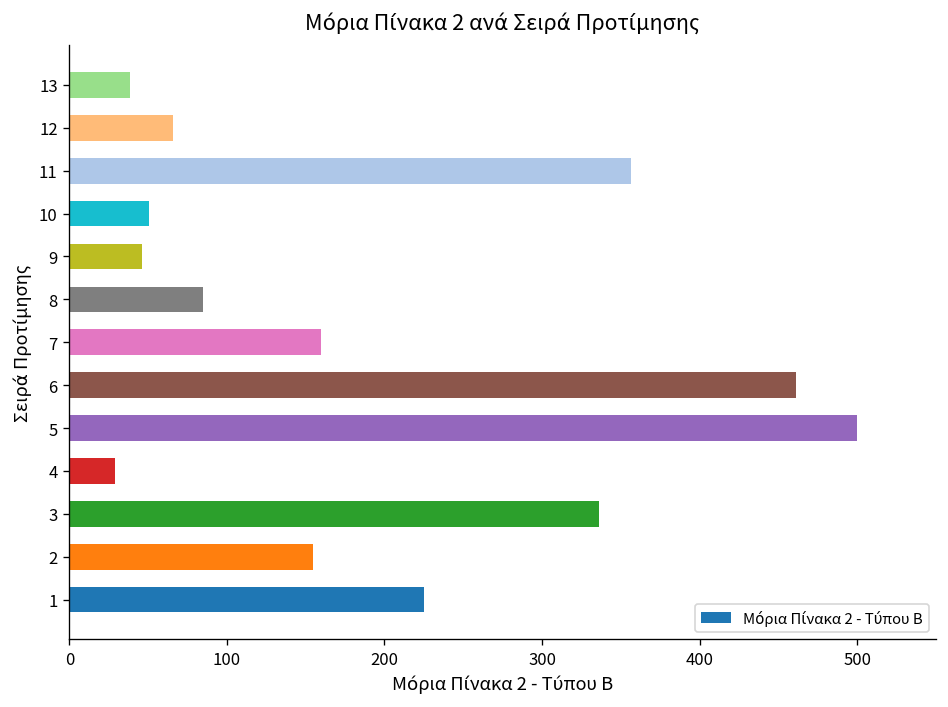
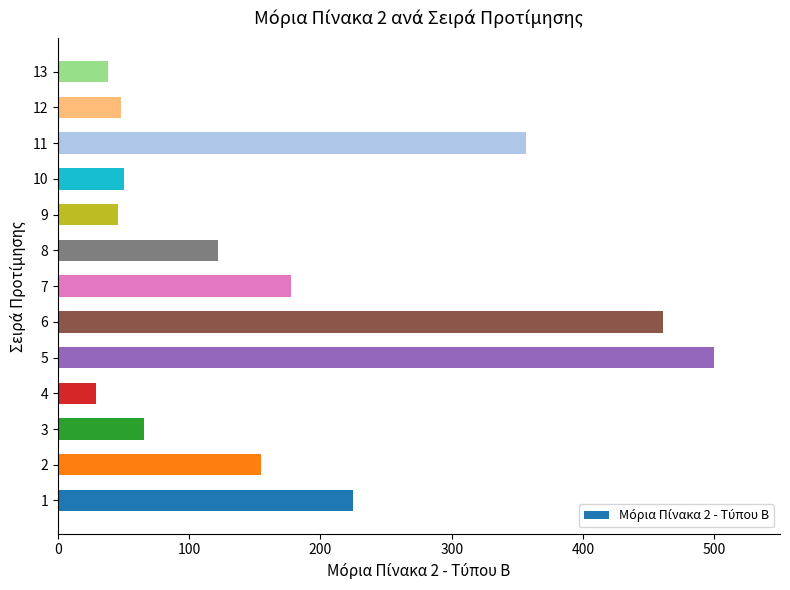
12: 66 -> 48
8: 85 -> 122
7: 160 -> 177
3: 336 -> 66
